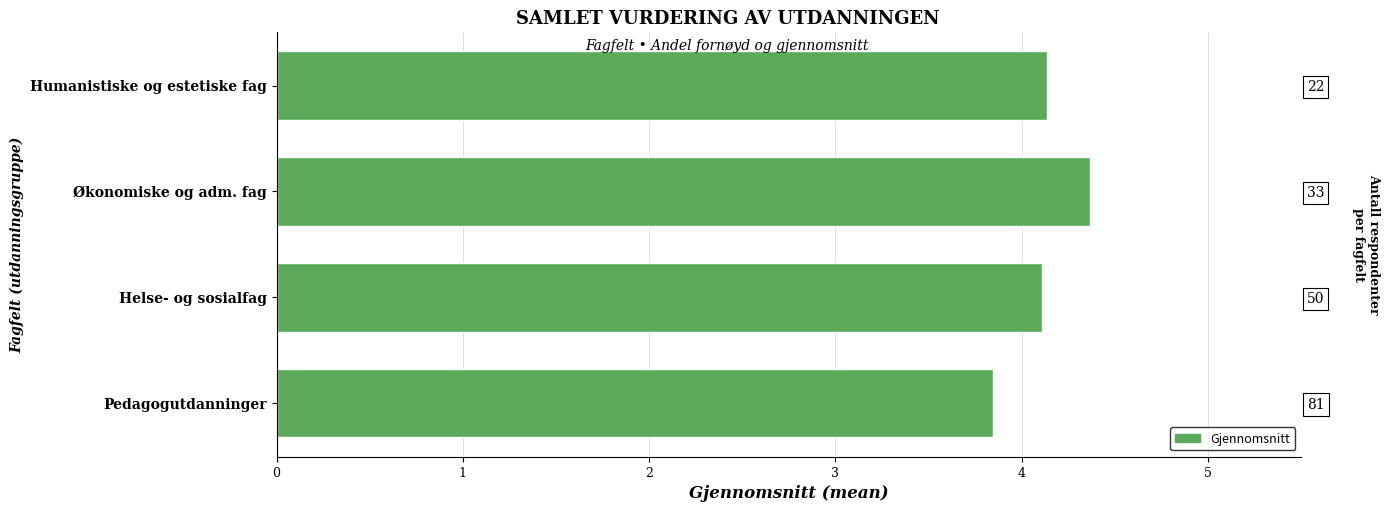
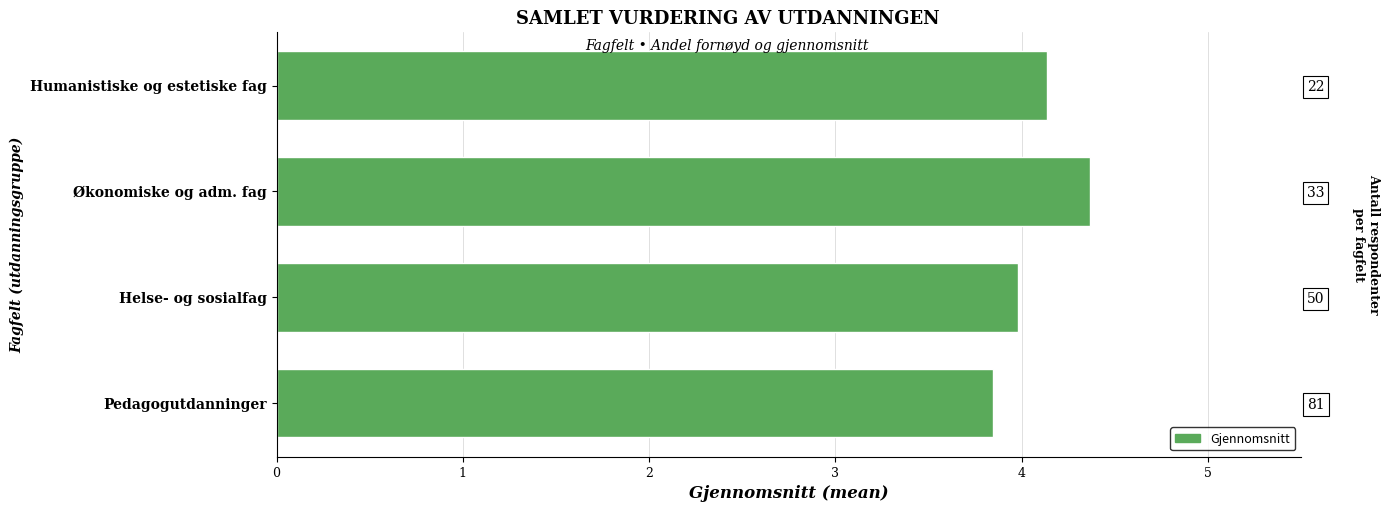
Helse- og sosialfag: 4.11 -> 3.98
